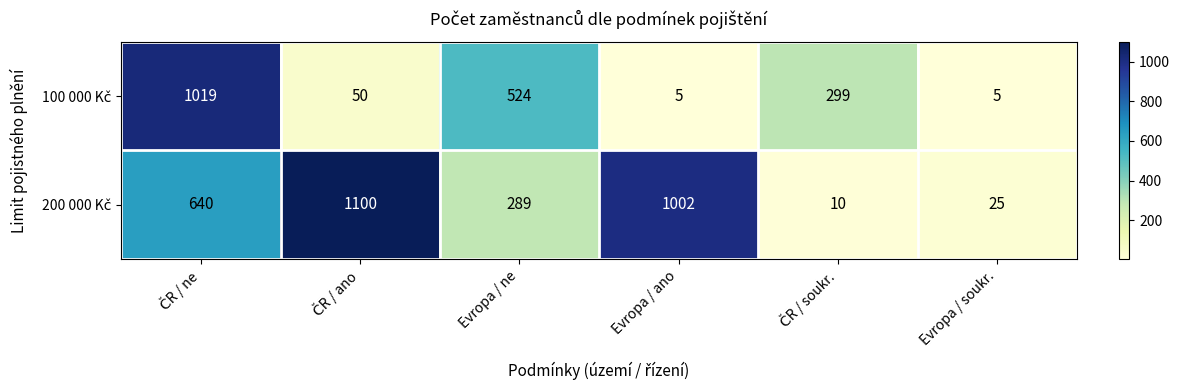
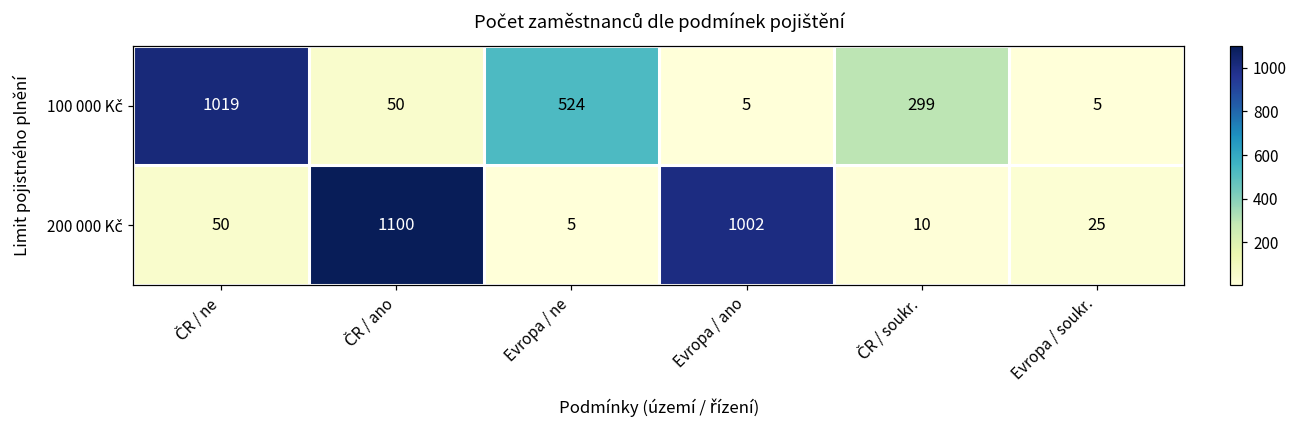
200 000 Kč, ČR / ne: 640 -> 50
200 000 Kč, Evropa / ne: 289 -> 5
